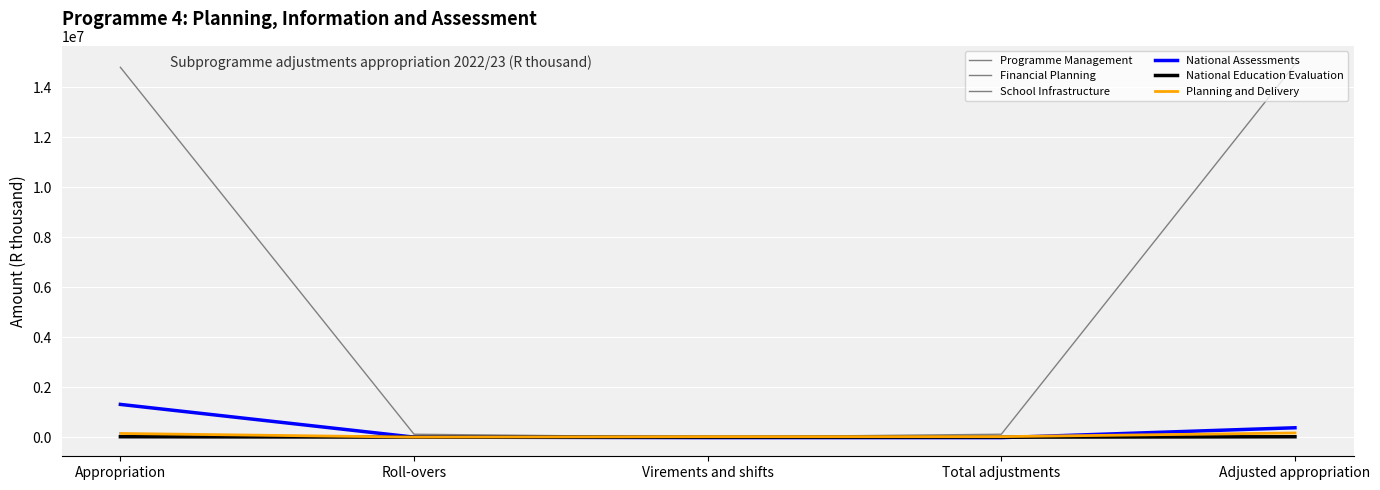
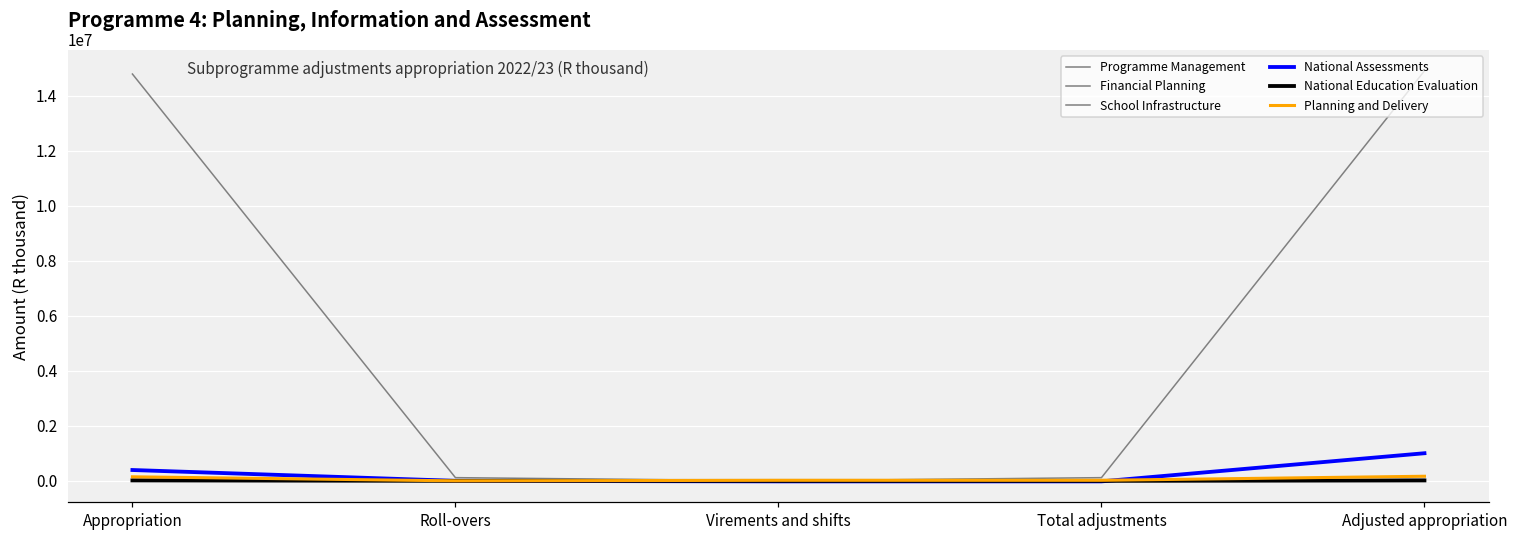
National Assessments, Appropriation: 1300000 -> 400000
National Assessments, Adjusted appropriation: 400000 -> 1000000
